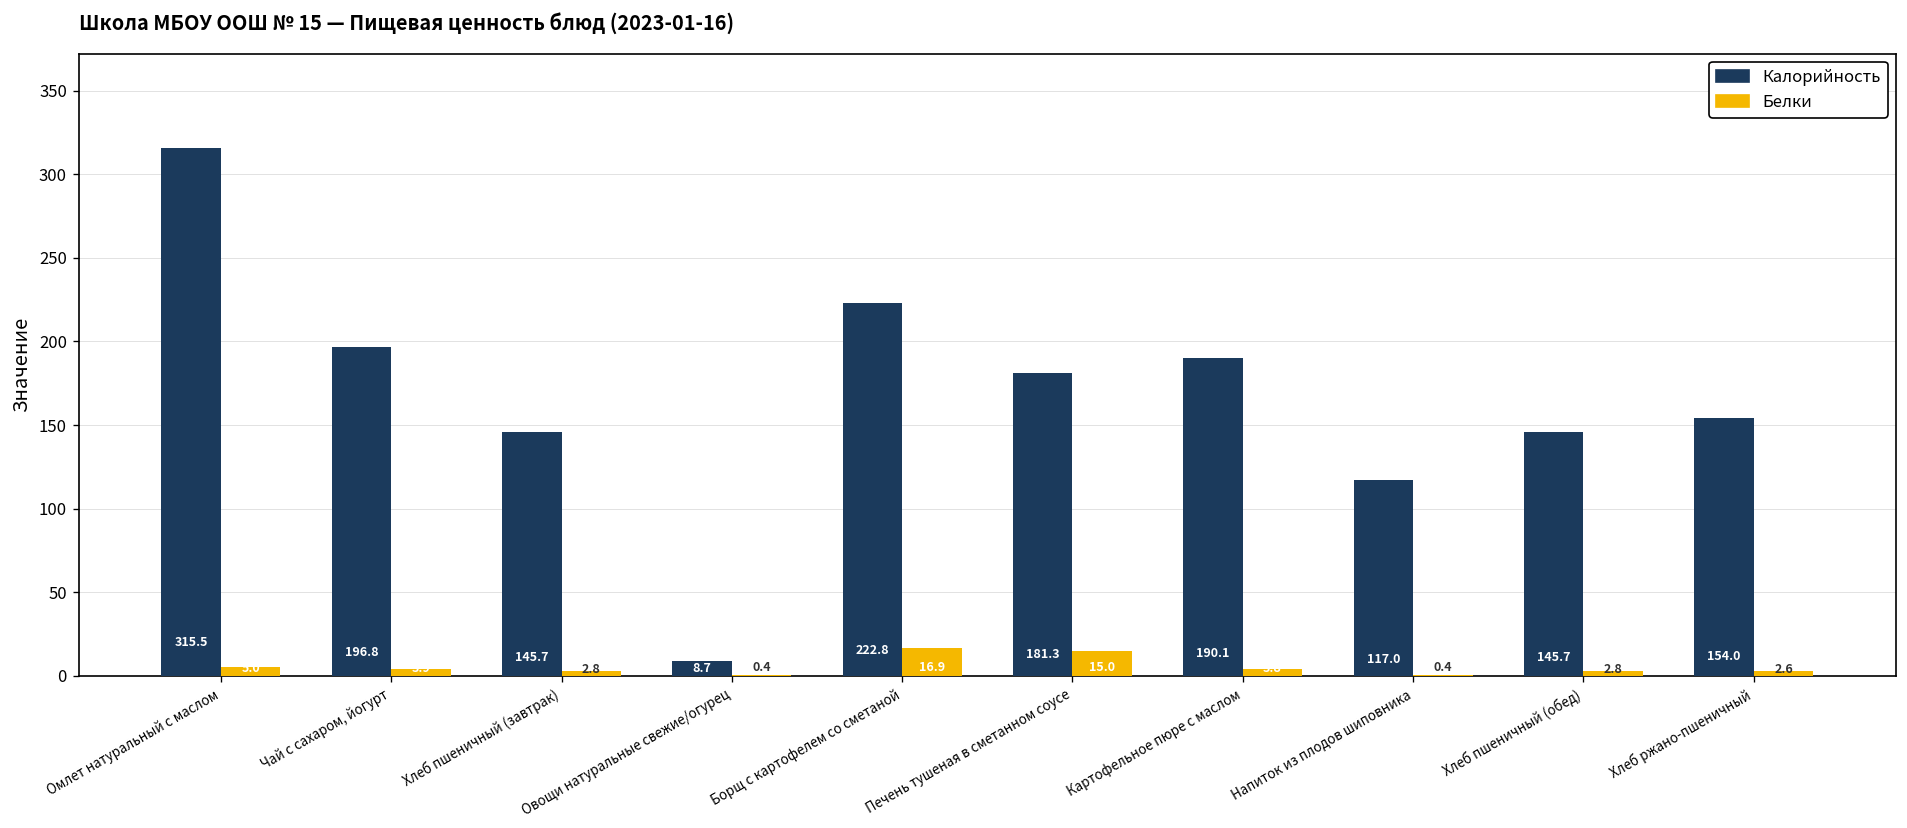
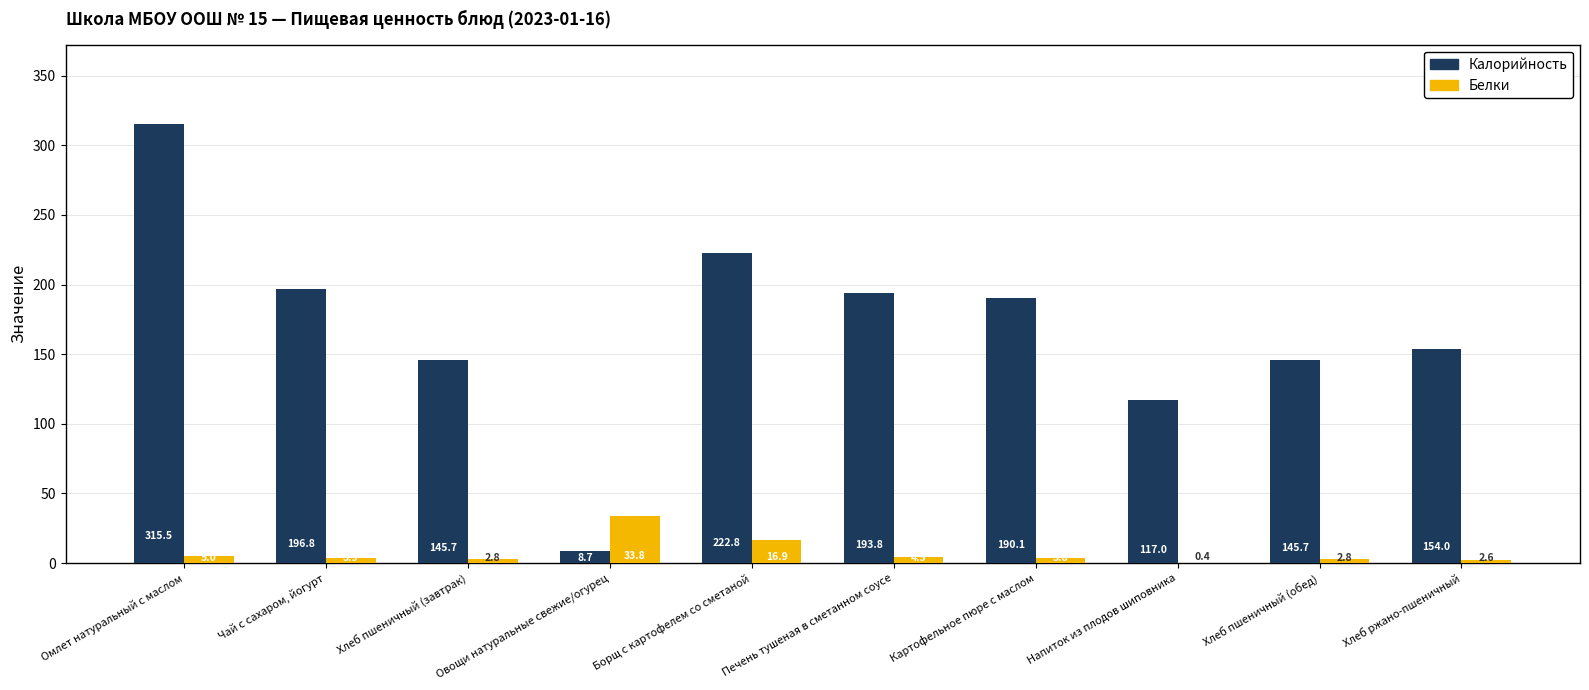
Белки, Овощи натуральные свежие/огурец: 0.4 -> 33.8
Калорийность, Печень тушеная в сметанном соусе: 181.3 -> 193.8
Белки, Печень тушеная в сметанном соусе: 15 -> 4
